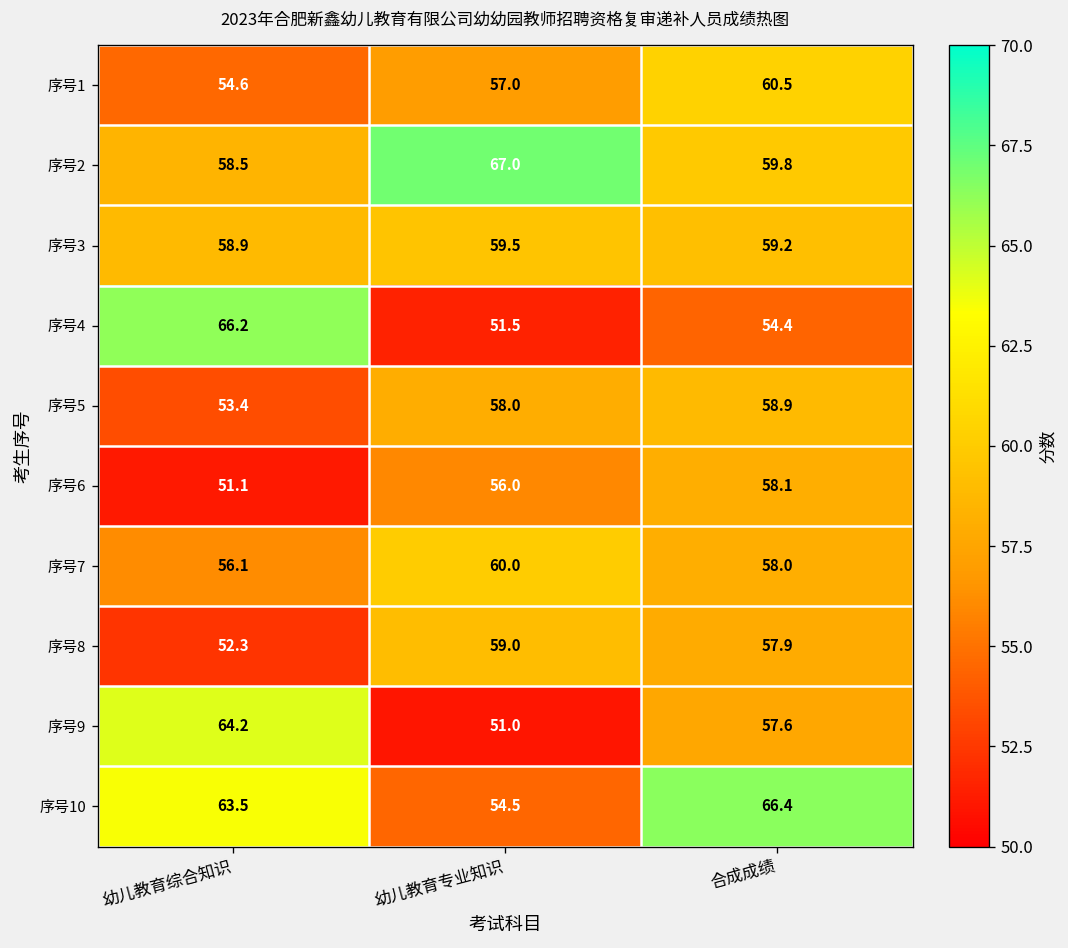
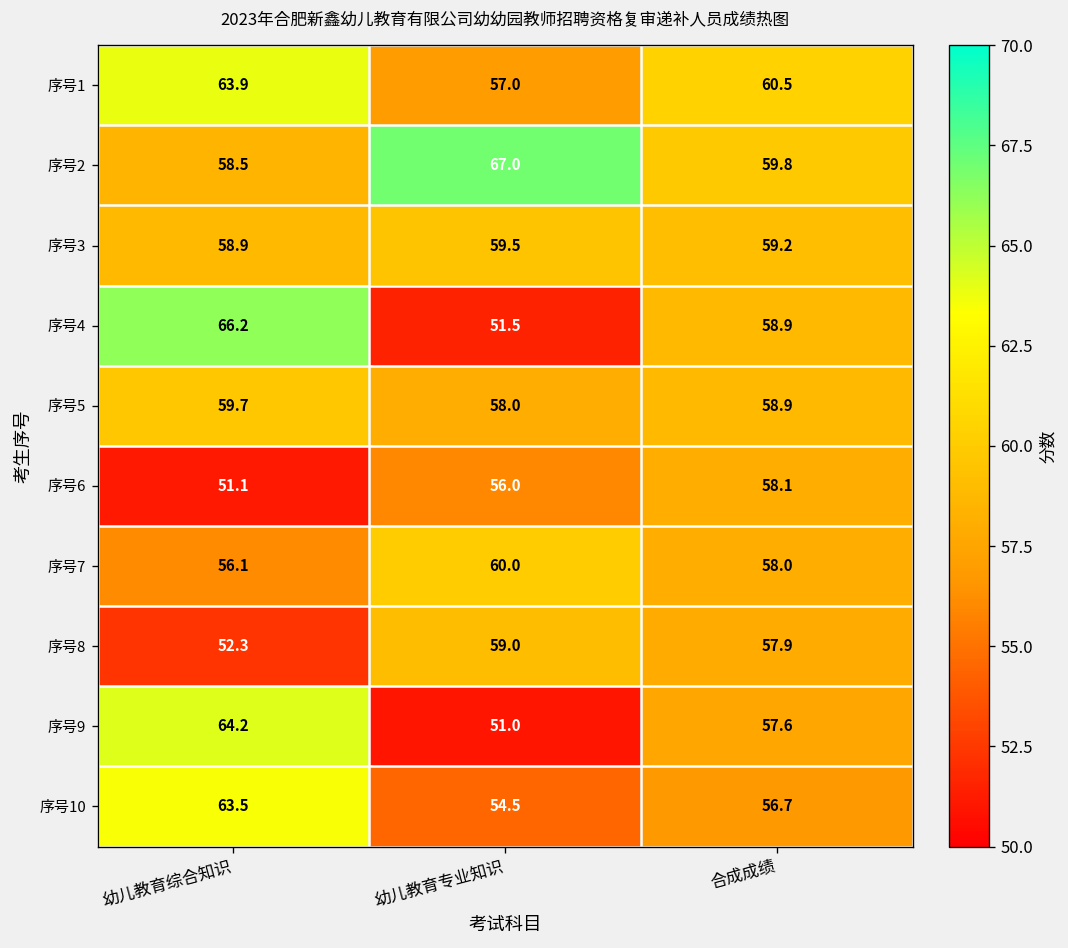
序号1, 幼儿教育综合知识: 54.6 -> 63.9
序号4, 合成成绩: 54.4 -> 58.9
序号5, 幼儿教育综合知识: 53.4 -> 59.7
序号10, 合成成绩: 66.4 -> 56.7
